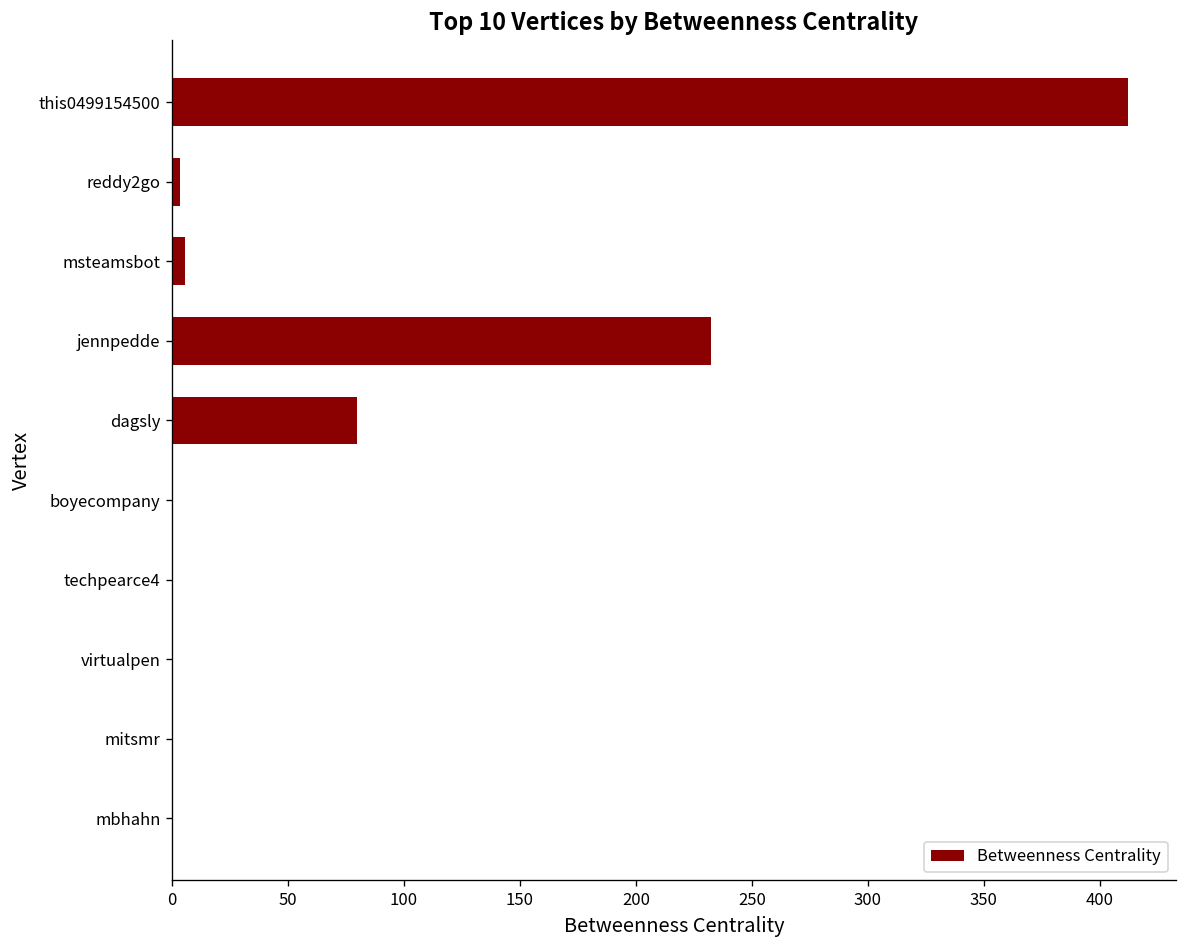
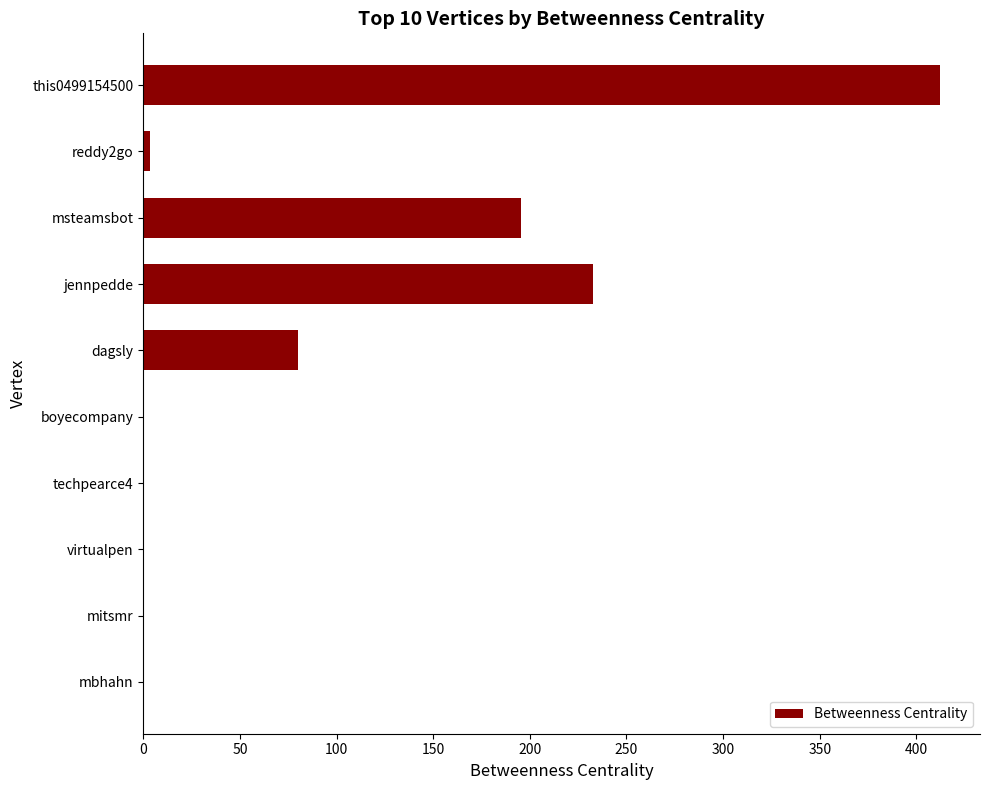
msteamsbot: 6 -> 195
